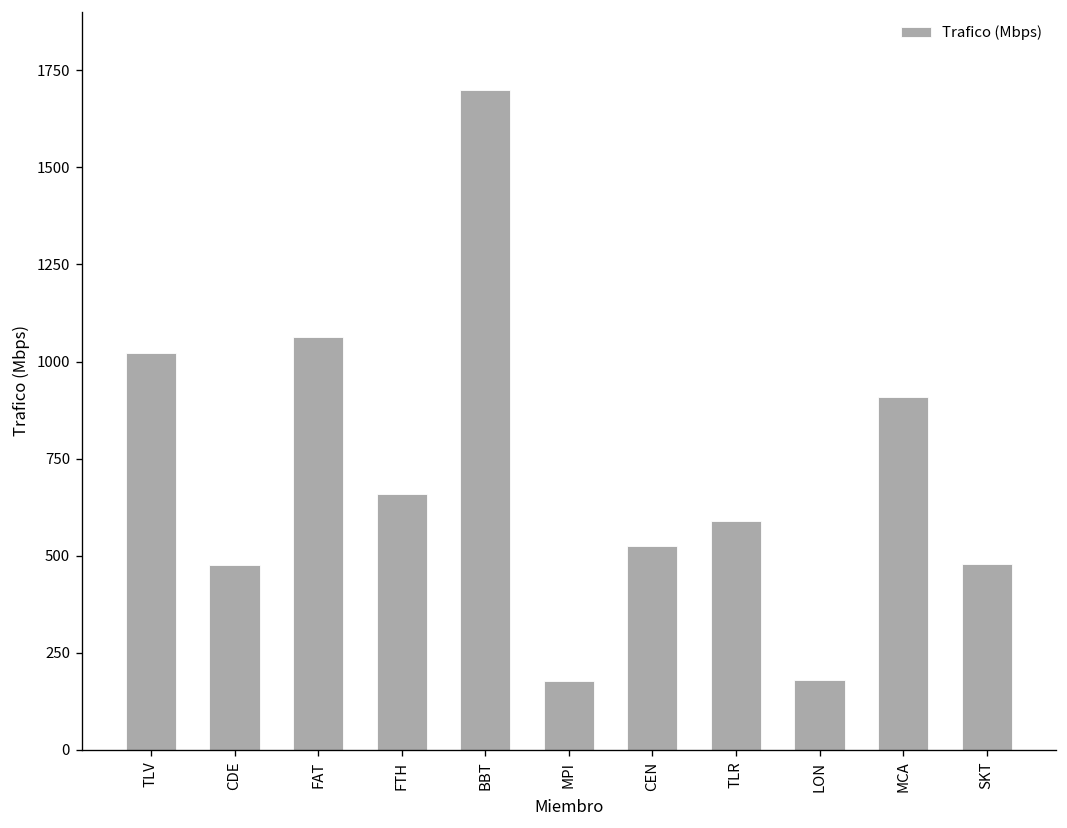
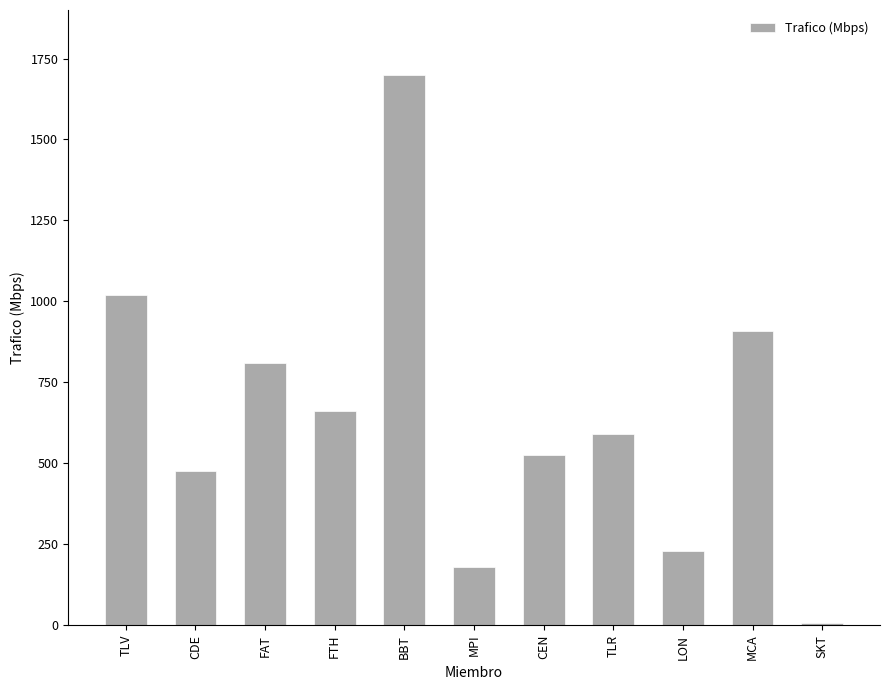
FAT: 1060 -> 810
LON: 180 -> 230
SKT: 480 -> 10
